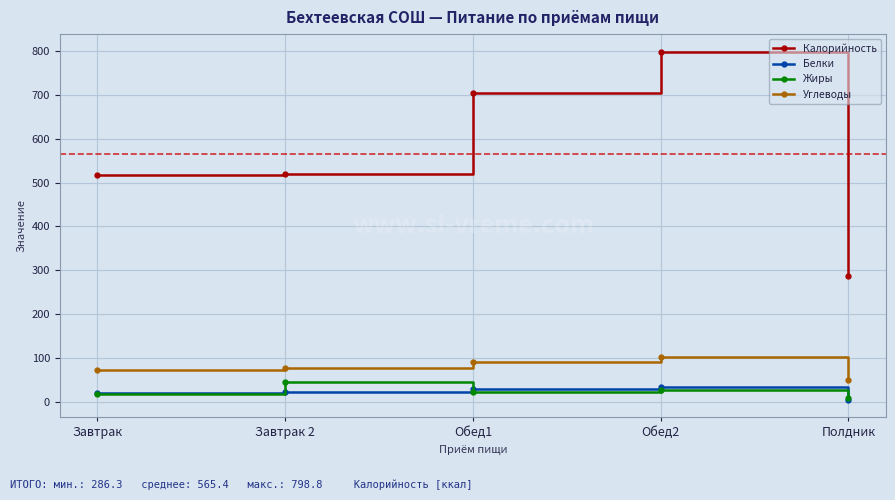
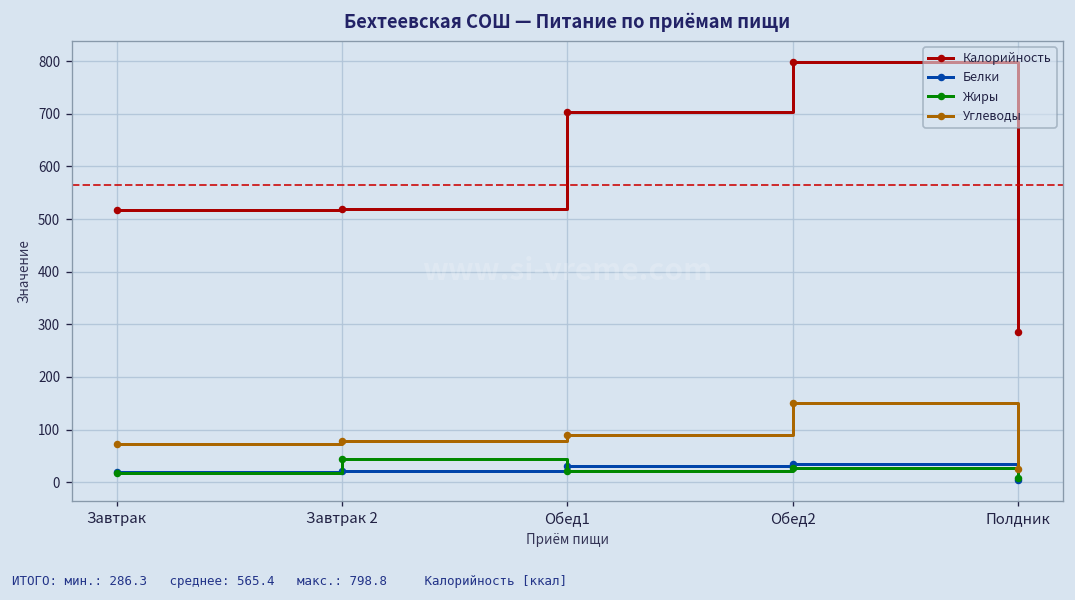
Углеводы, Обед2: 100 -> 150
Углеводы, Полдник: 50 -> 20
